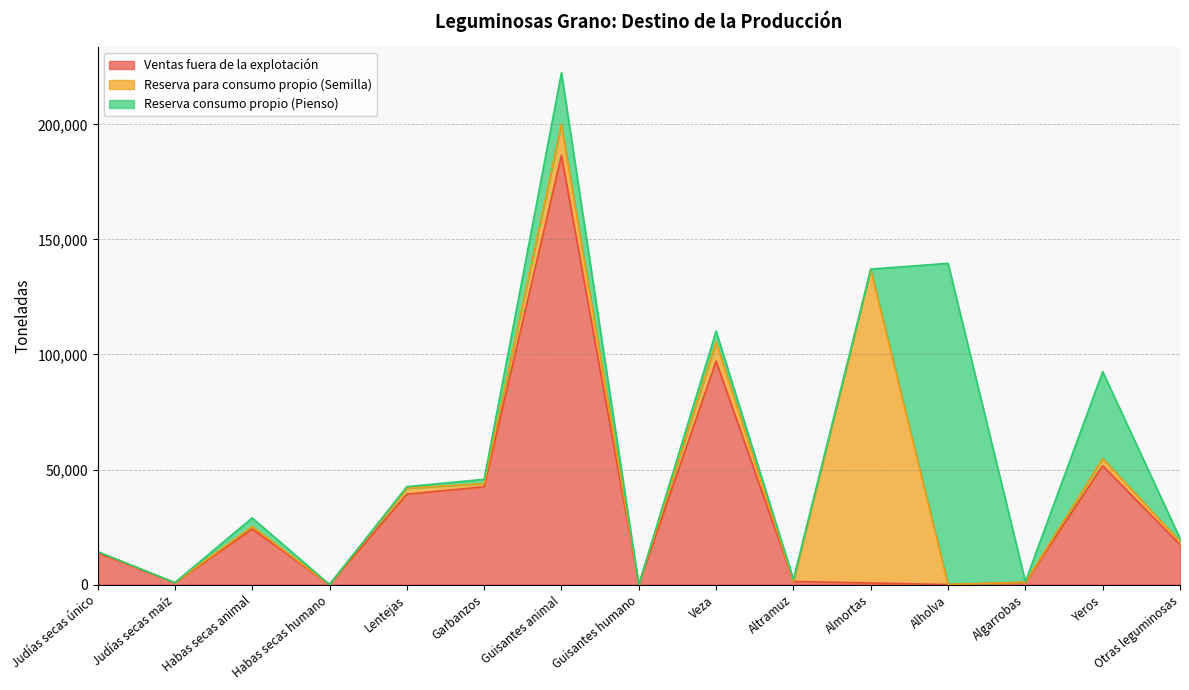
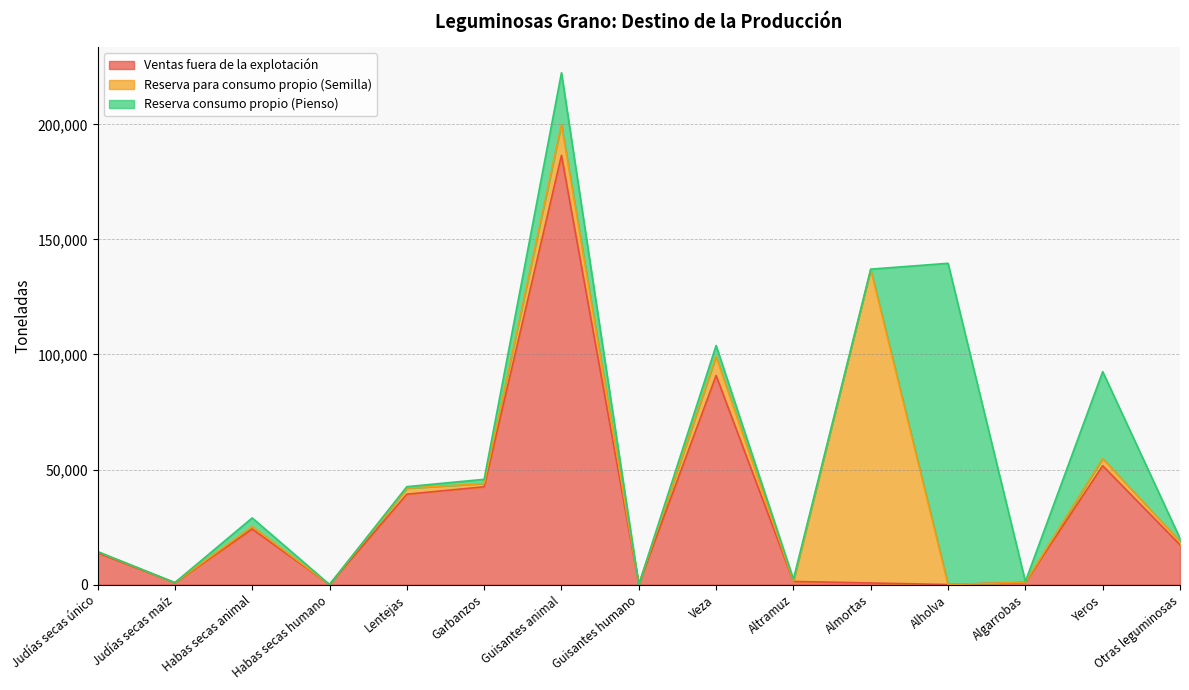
Ventas fuera de la explotación, Veza: 97,000 -> 91,000
